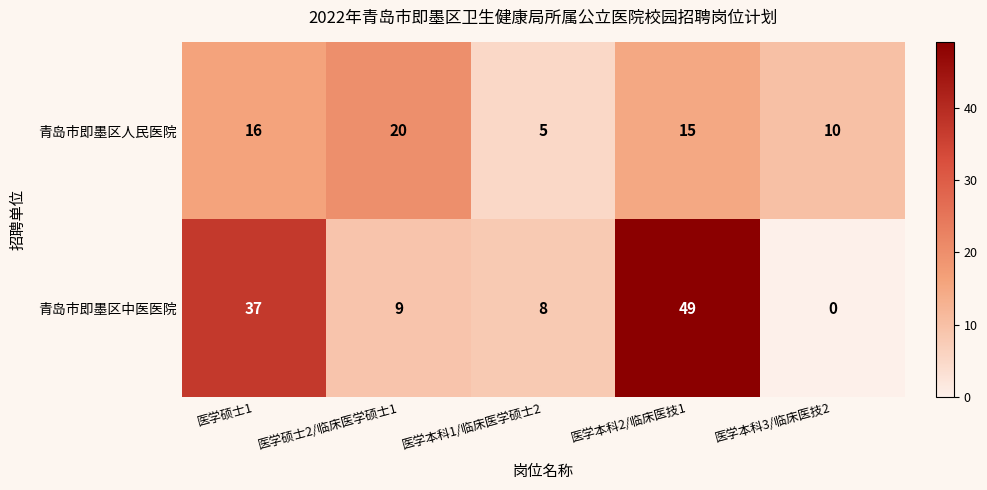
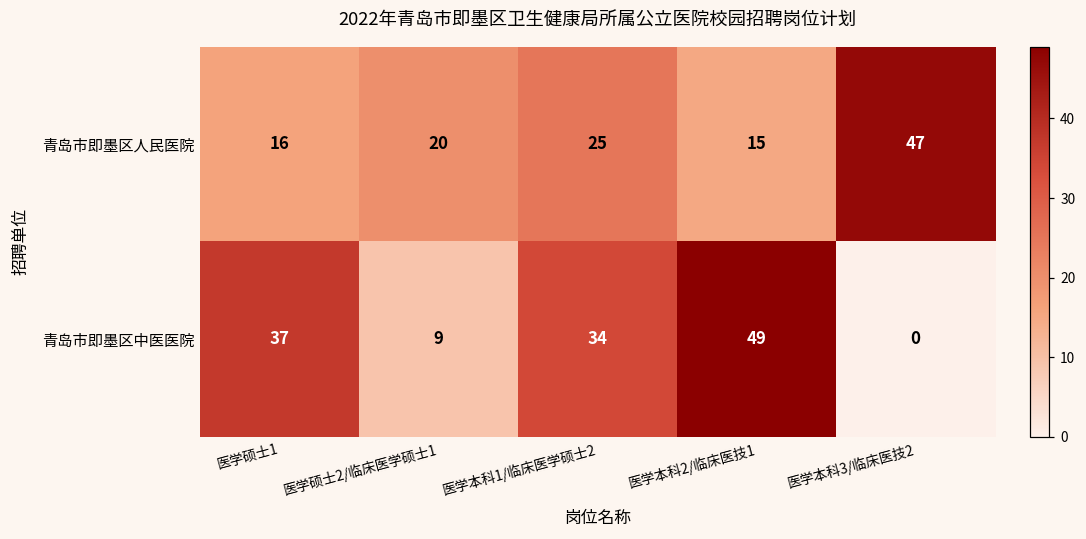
青岛市即墨区人民医院, 医学本科1/临床医学硕士2: 5 -> 25
青岛市即墨区人民医院, 医学本科3/临床医技2: 10 -> 47
青岛市即墨区中医医院, 医学本科1/临床医学硕士2: 8 -> 34
